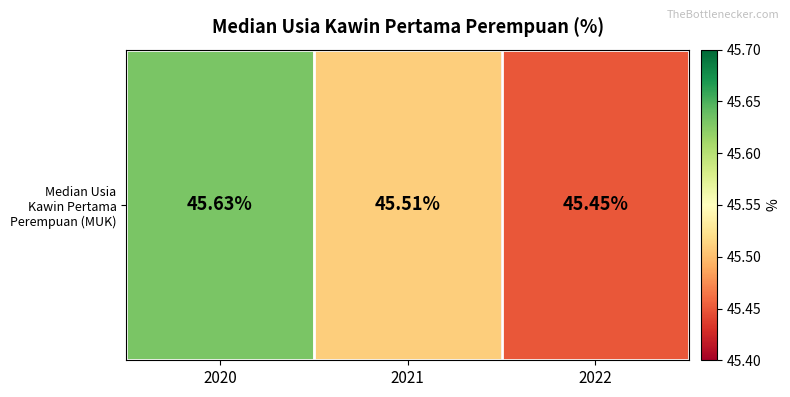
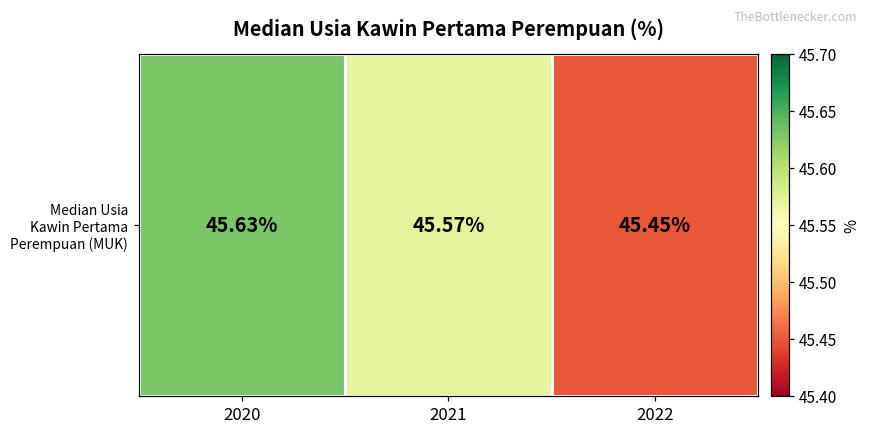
Median Usia Kawin Pertama Perempuan (MUK), 2021: 45.51% -> 45.57%
